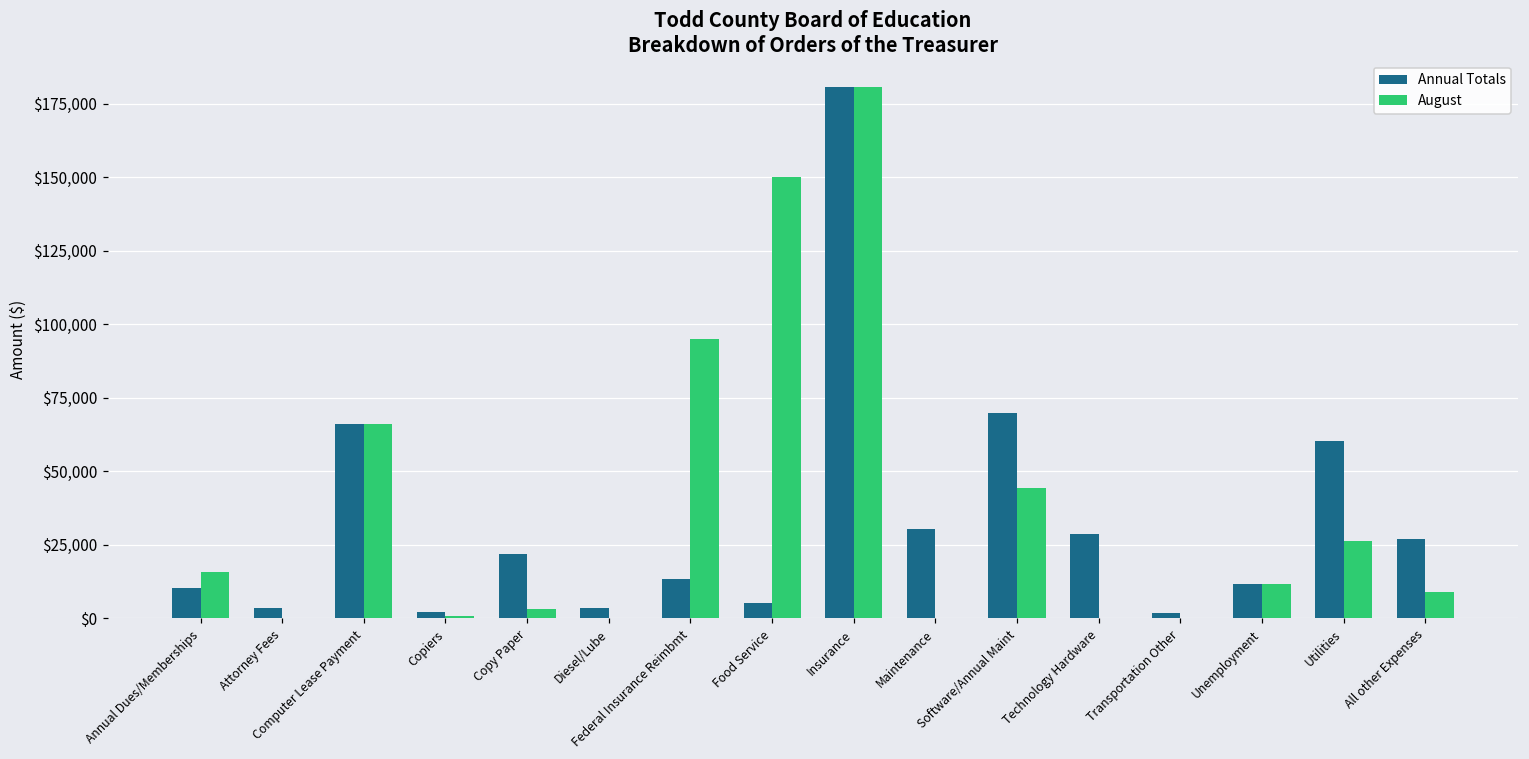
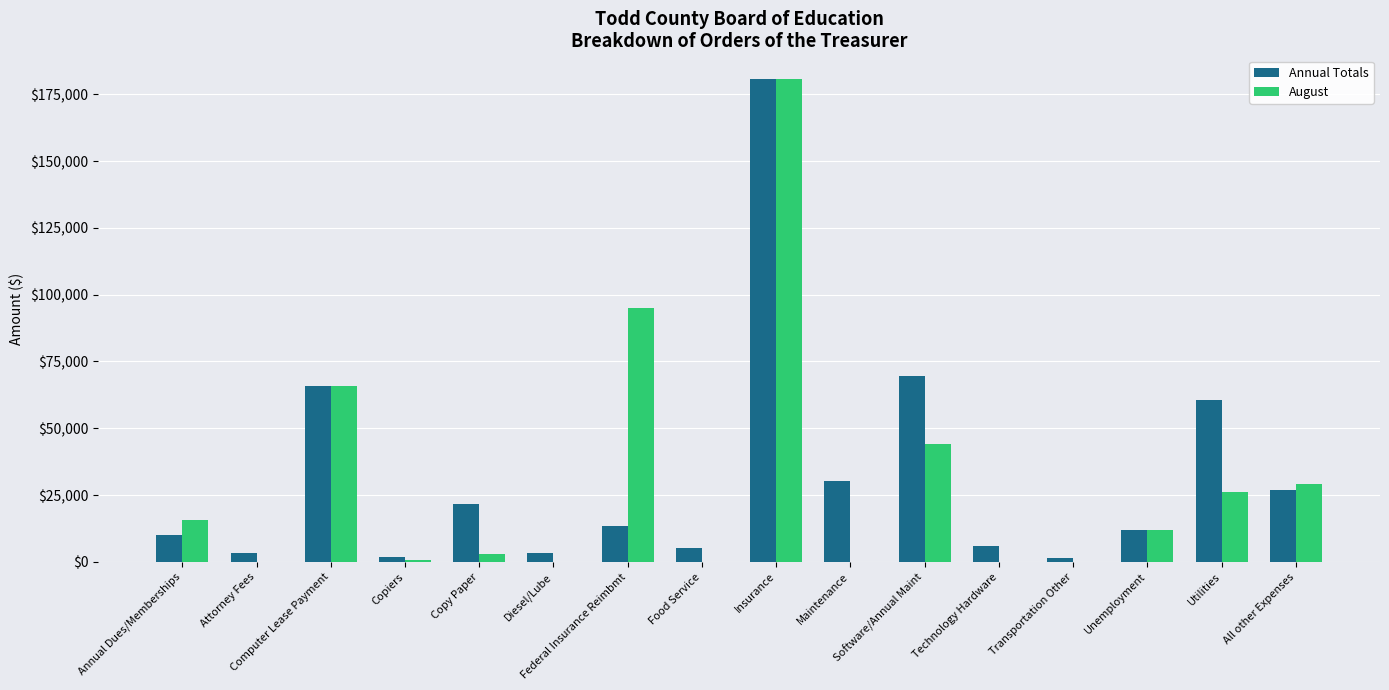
August, Food Service: $150,000 -> $0
Annual Totals, Technology Hardware: $28,000 -> $6,000
August, All other Expenses: $9,000 -> $29,000
